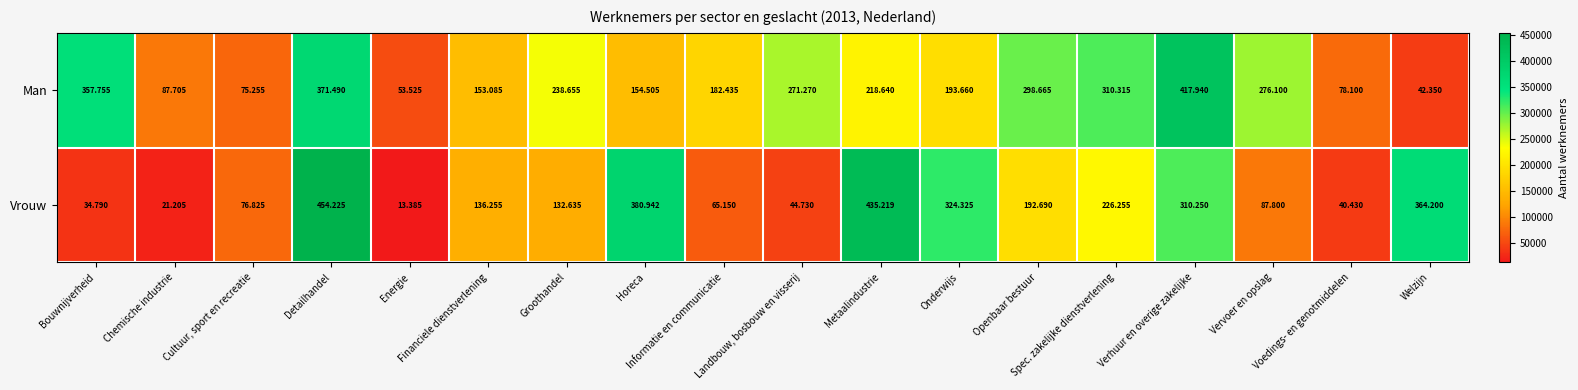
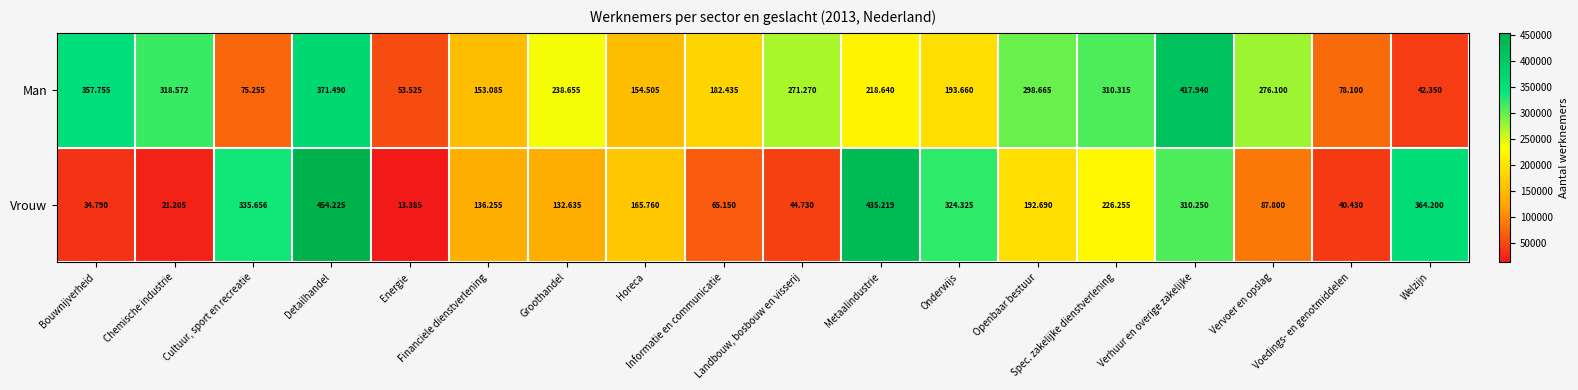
Man, Chemische industrie: 87.705 -> 318.572
Vrouw, Cultuur, sport en recreatie: 76.825 -> 335.656
Vrouw, Horeca: 380.942 -> 165.760
